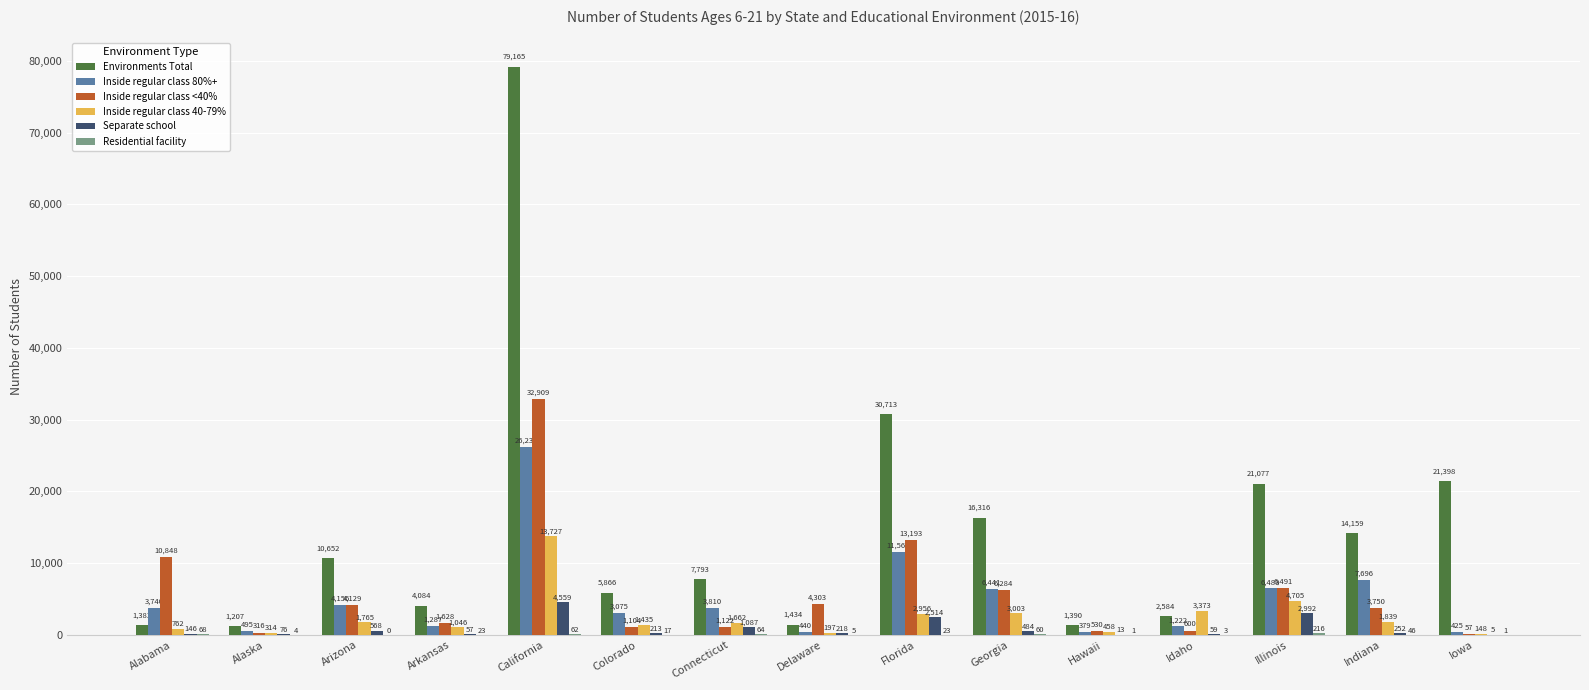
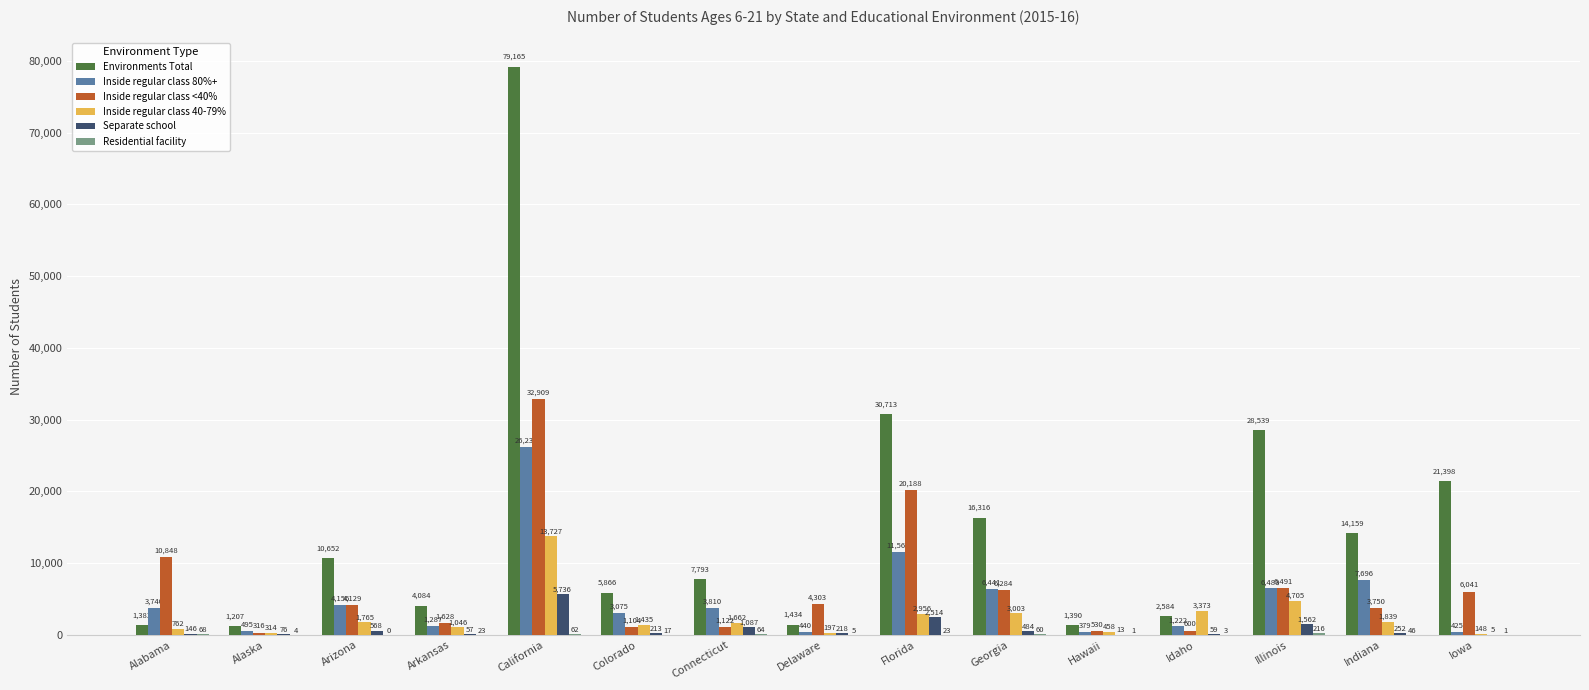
Separate school, California: 4,559 -> 5,736
Inside regular class <40%, Florida: 13,193 -> 20,188
Environments Total, Illinois: 21,077 -> 28,539
Separate school, Illinois: 2,992 -> 1,562
Inside regular class <40%, Iowa: 57 -> 6,041
